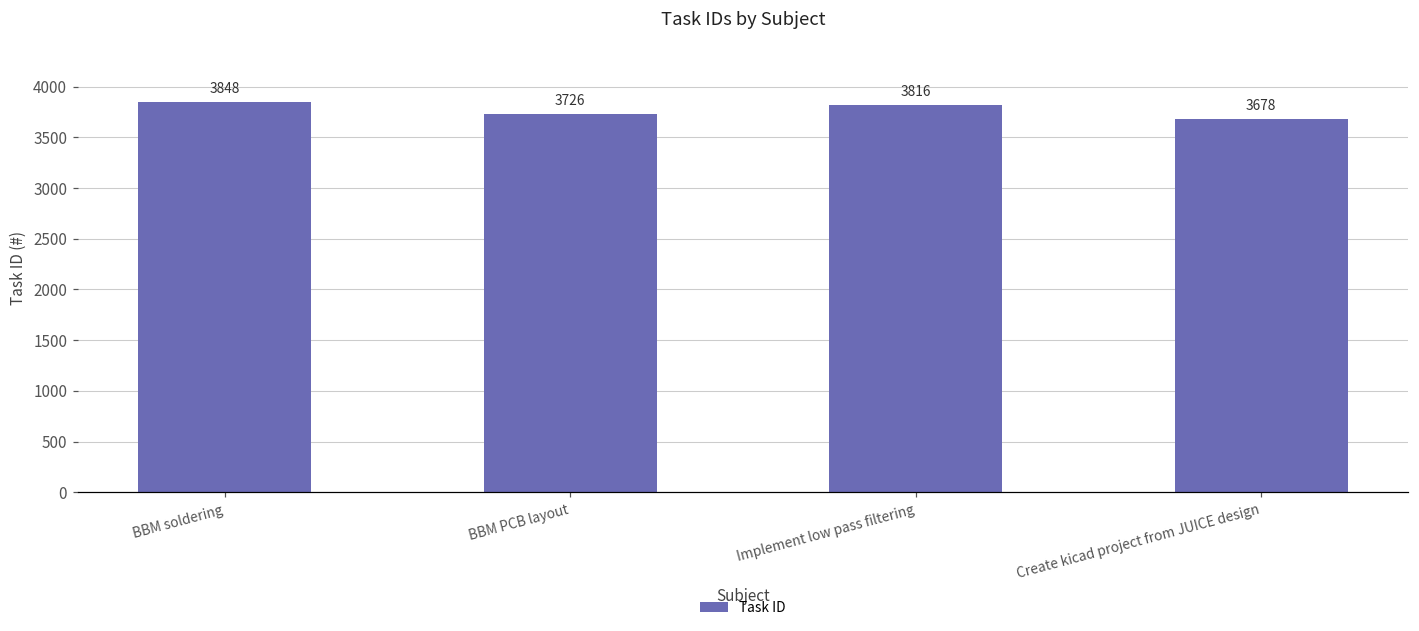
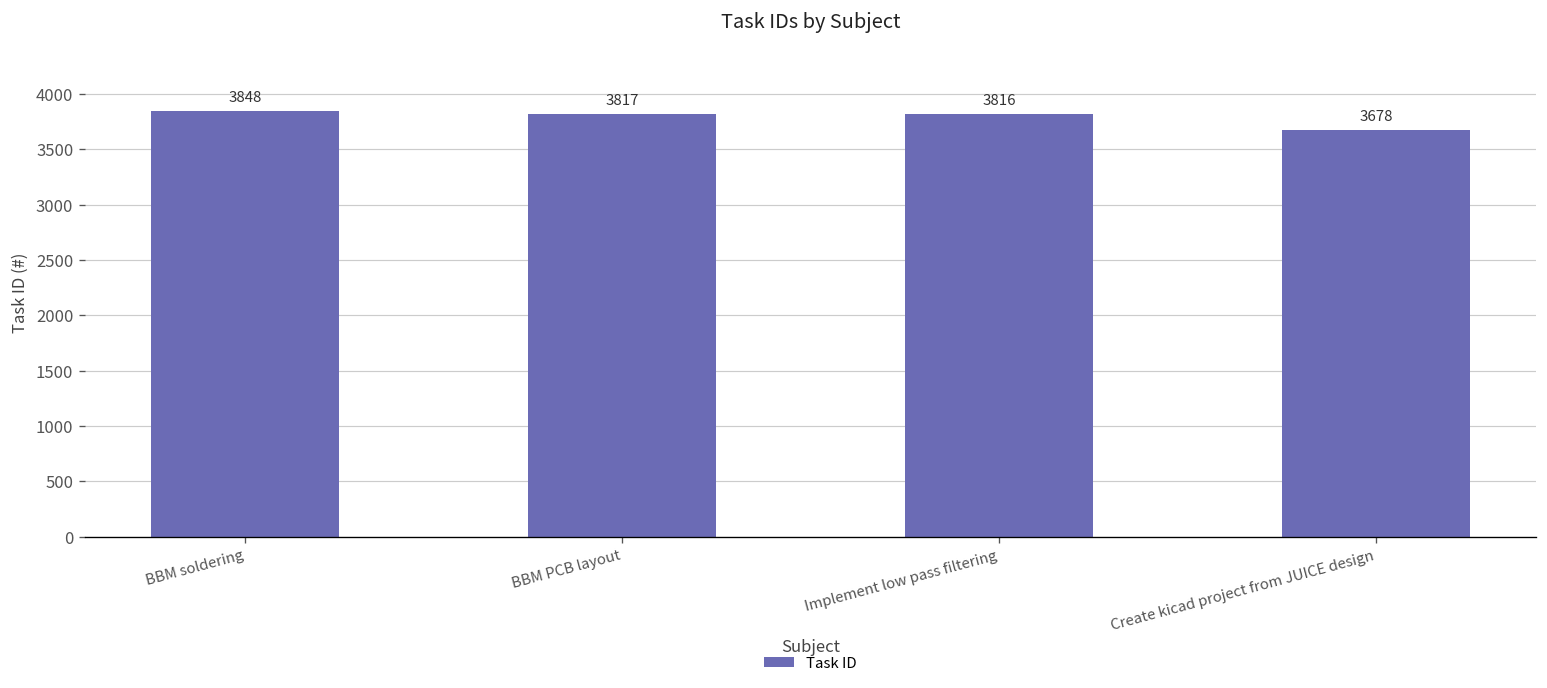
BBM PCB layout: 3726 -> 3817
